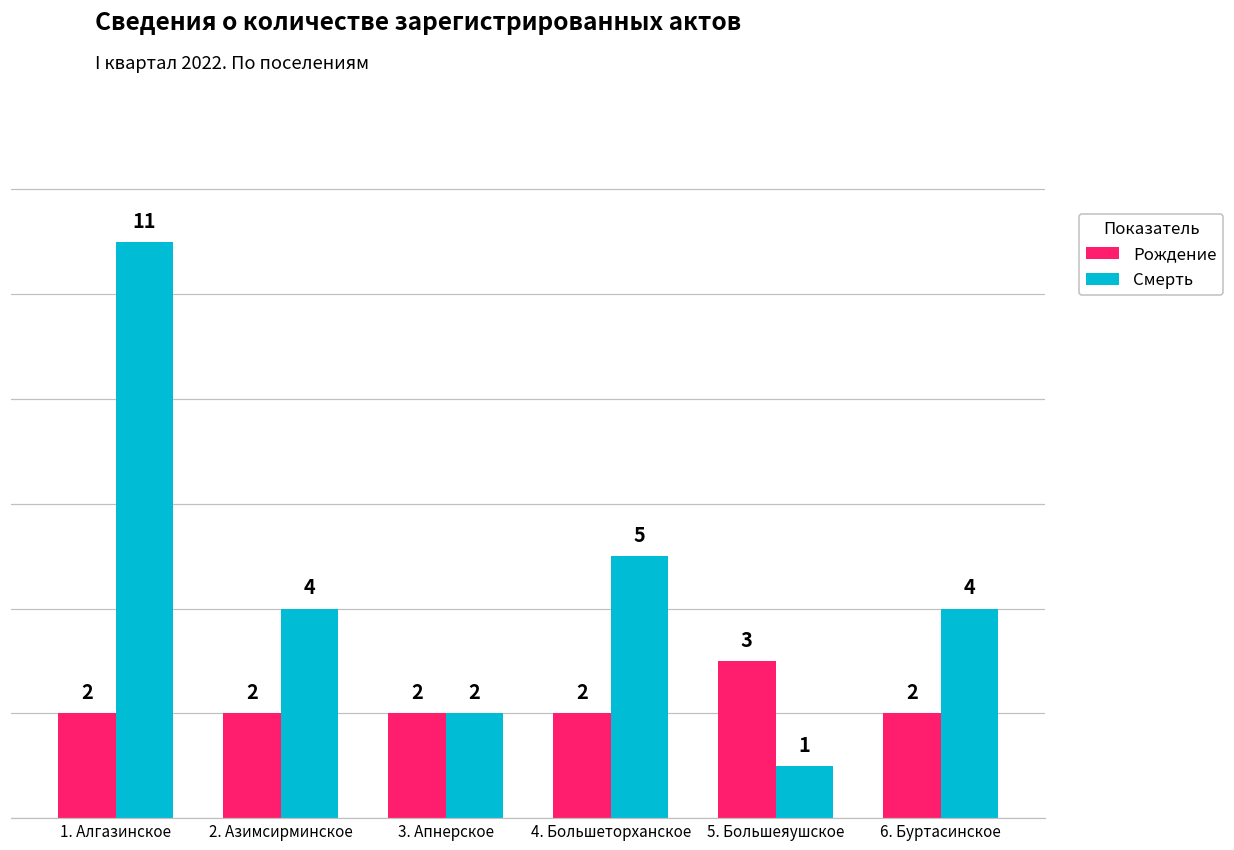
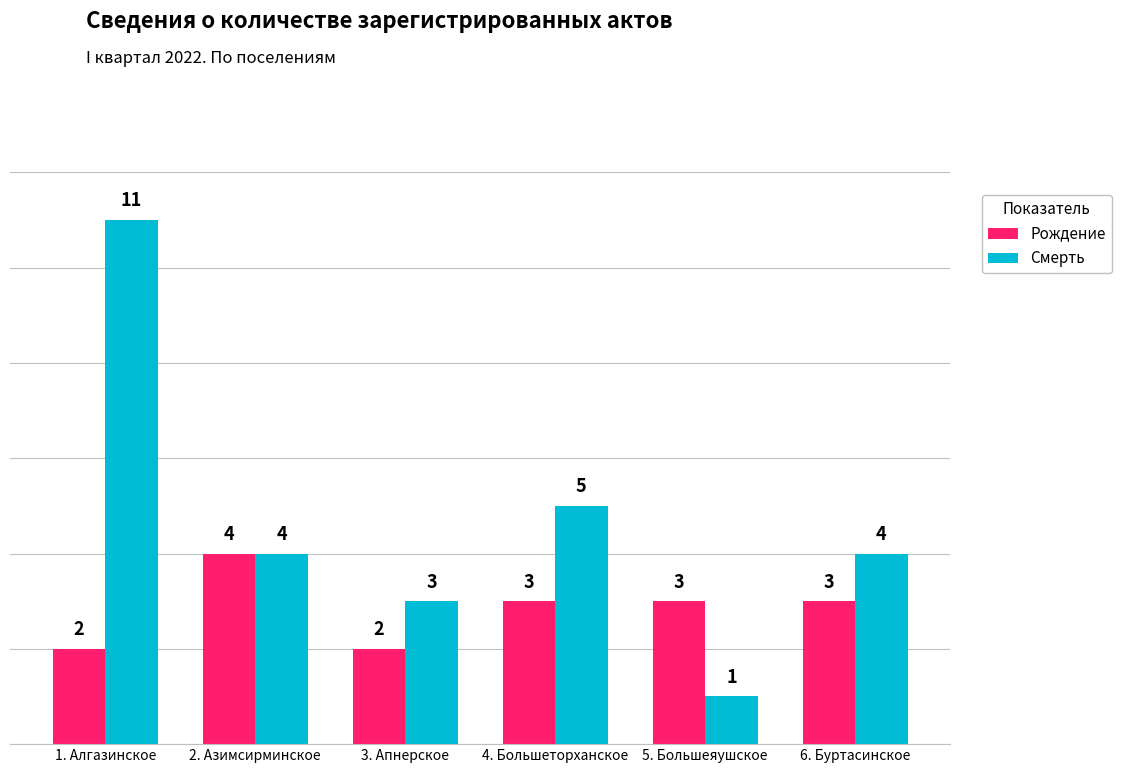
Рождение, 2. Азимсирминское: 2 -> 4
Смерть, 3. Апнерское: 2 -> 3
Рождение, 4. Большеторханское: 2 -> 3
Рождение, 6. Буртасинское: 2 -> 3
